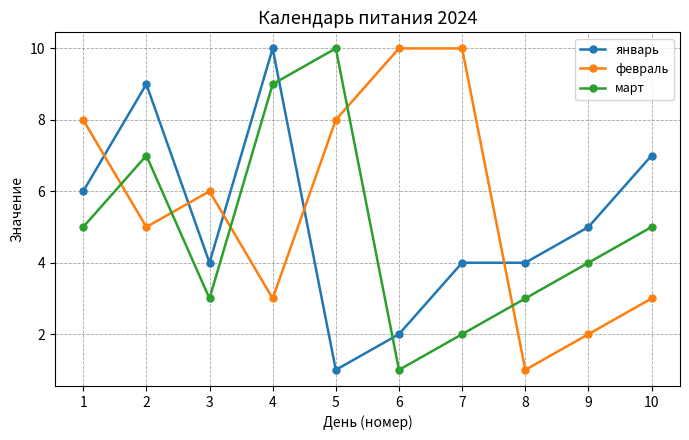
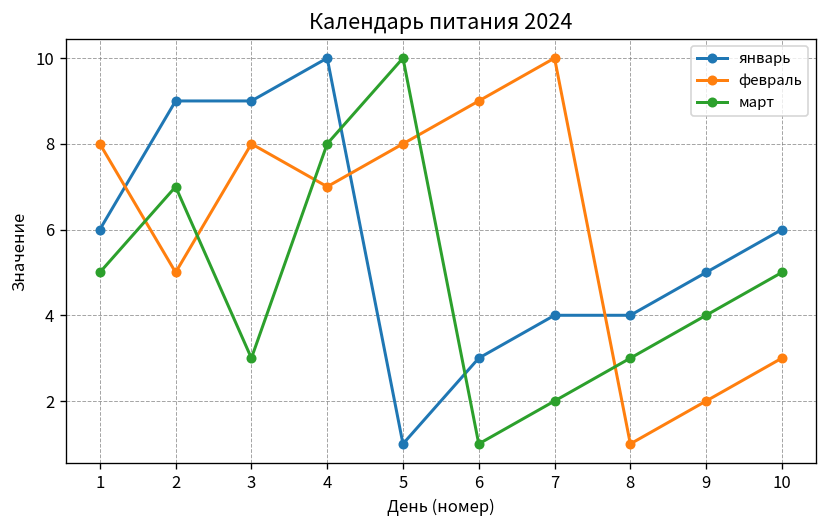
январь, 3: 4 -> 9
февраль, 3: 6 -> 8
февраль, 4: 3 -> 7
март, 4: 9 -> 8
январь, 6: 2 -> 3
февраль, 6: 10 -> 9
январь, 10: 7 -> 6
